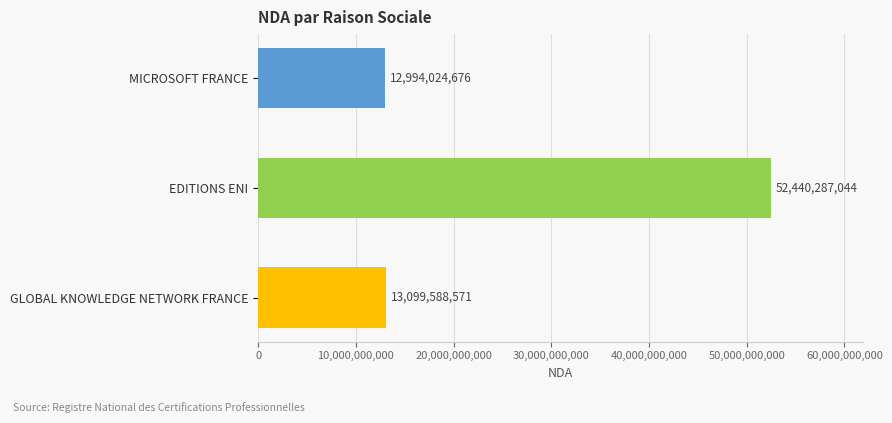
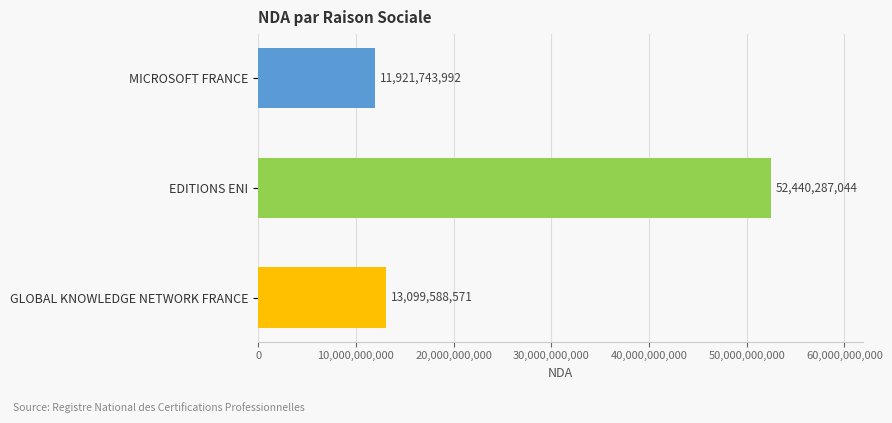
MICROSOFT FRANCE: 12,994,024,676 -> 11,921,743,992
